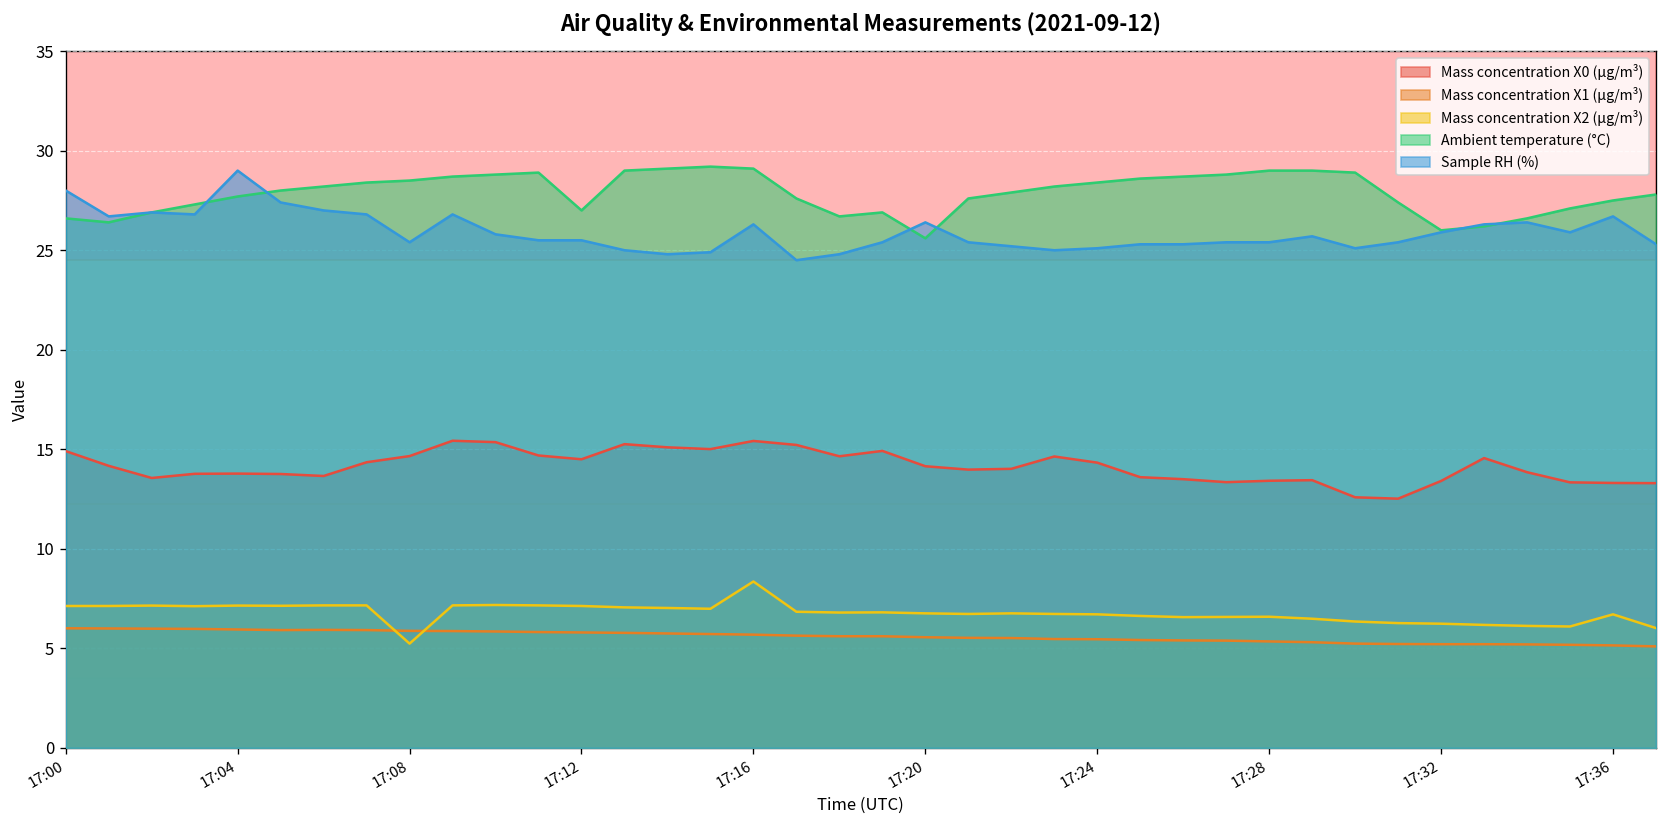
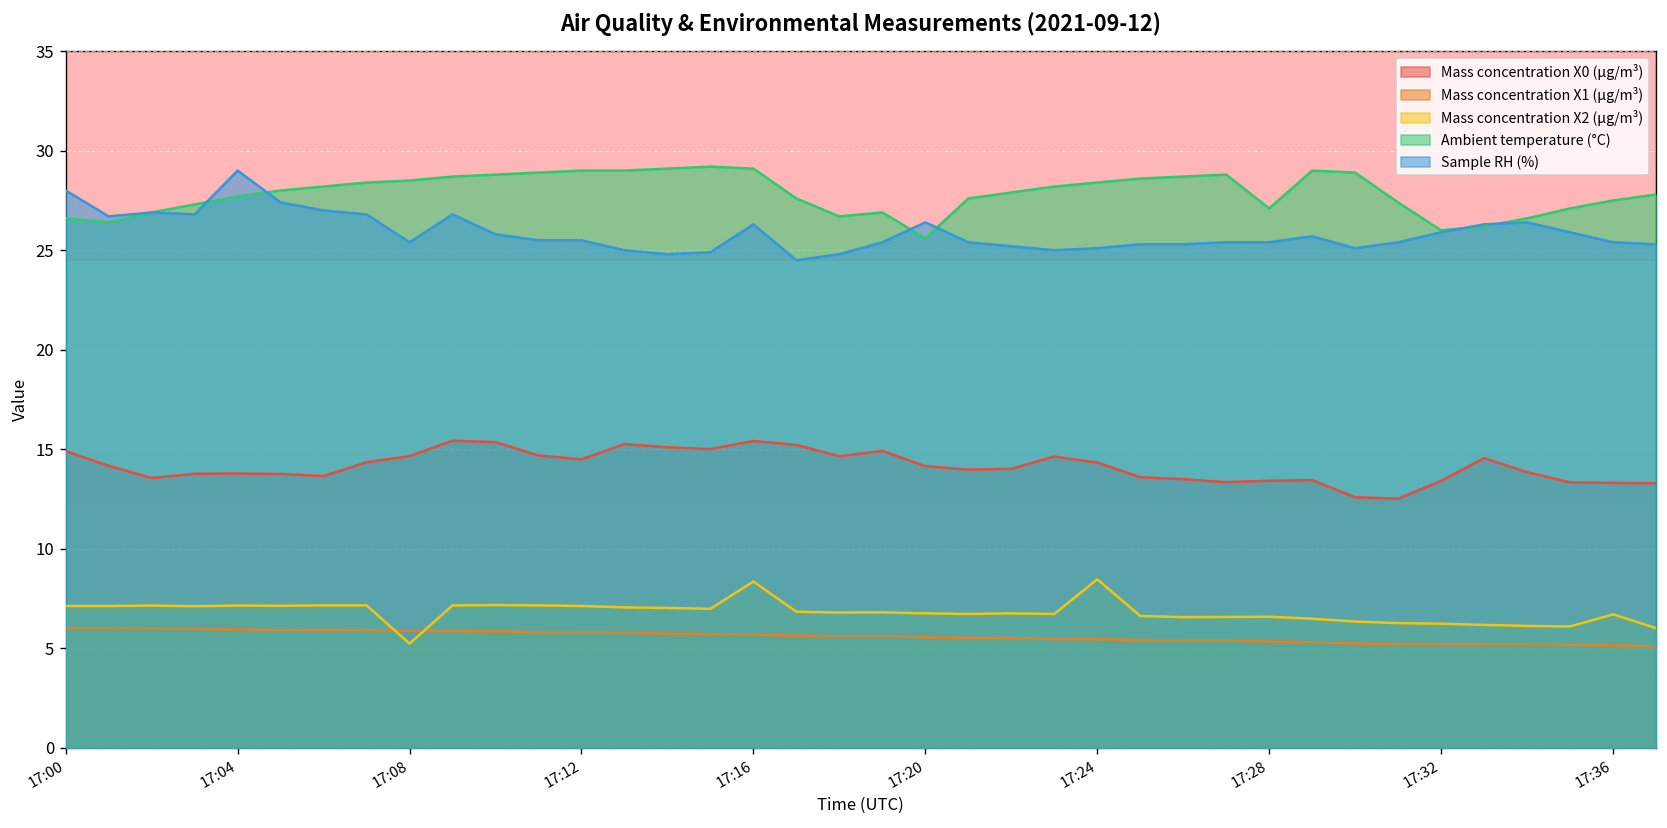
Ambient temperature (°C), 17:12: 27 -> 29
Mass concentration X2 (μg/m³), 17:24: 6.7 -> 8.5
Ambient temperature (°C), 17:28: 29.0 -> 27.1
Sample RH (%), 17:36: 26.7 -> 25.4
